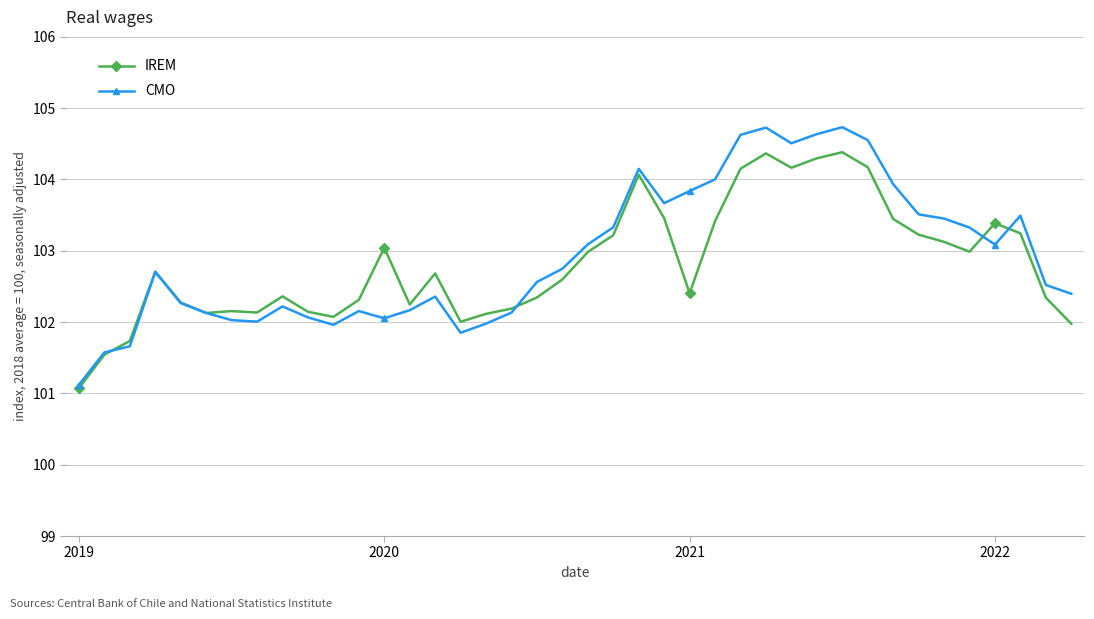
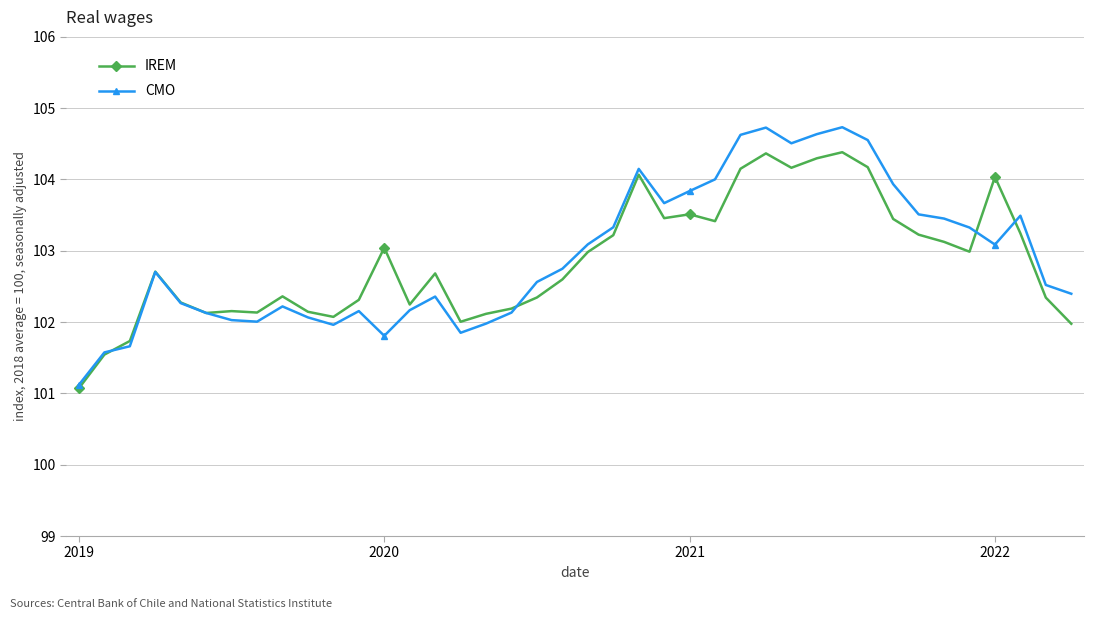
CMO, 2020: 102.1 -> 101.8
IREM, 2021: 102.4 -> 103.5
IREM, 2022: 103.4 -> 104.0
